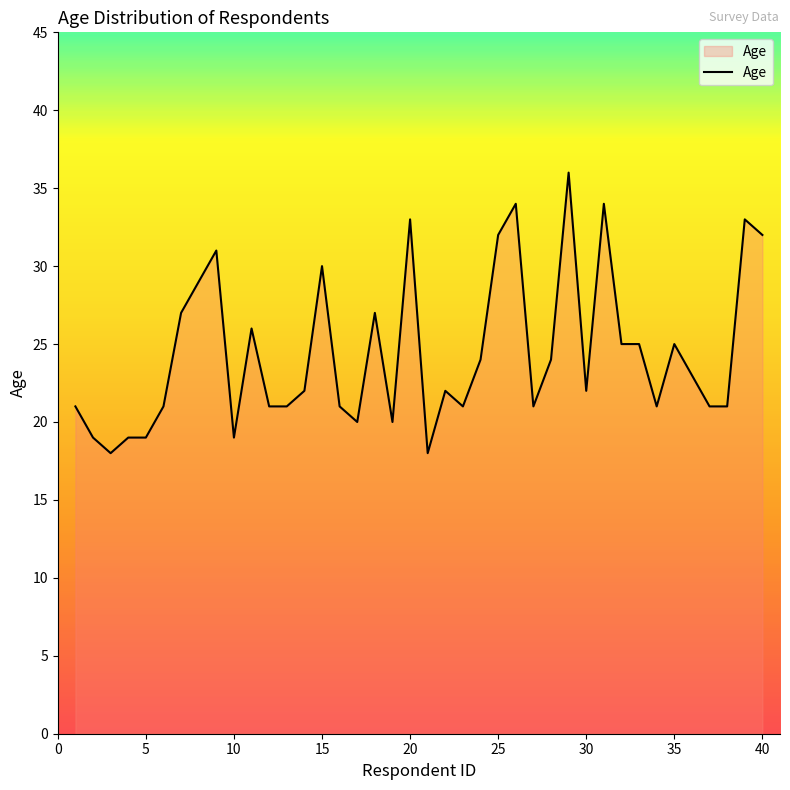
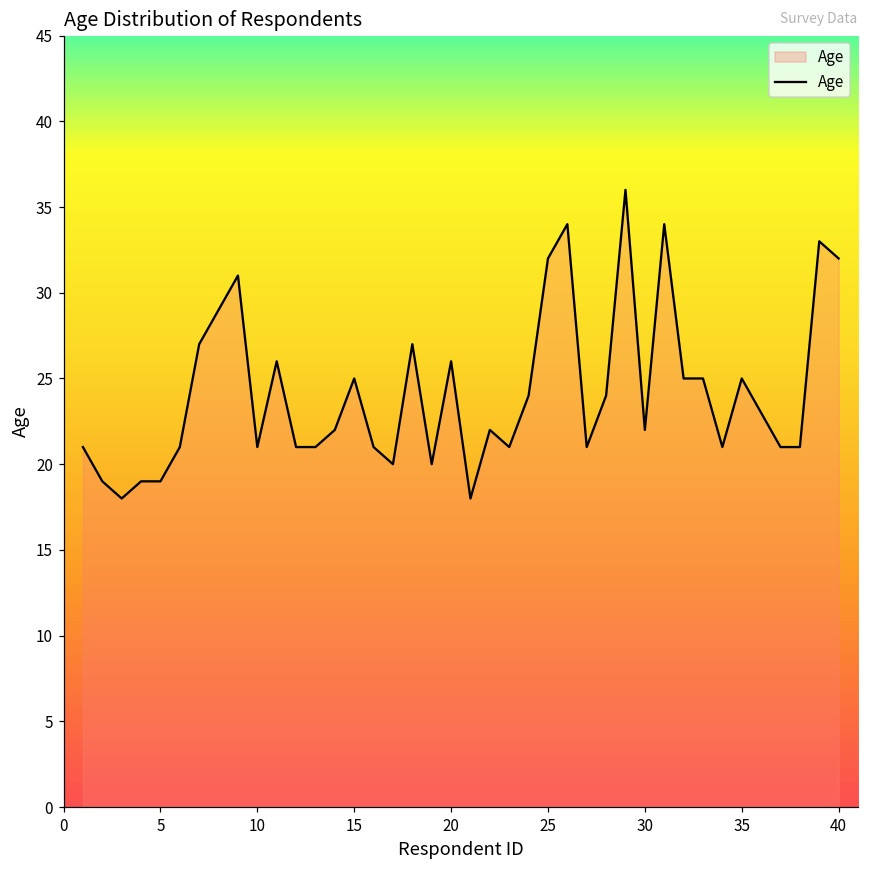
10: 19 -> 21
15: 30 -> 25
20: 33 -> 26
